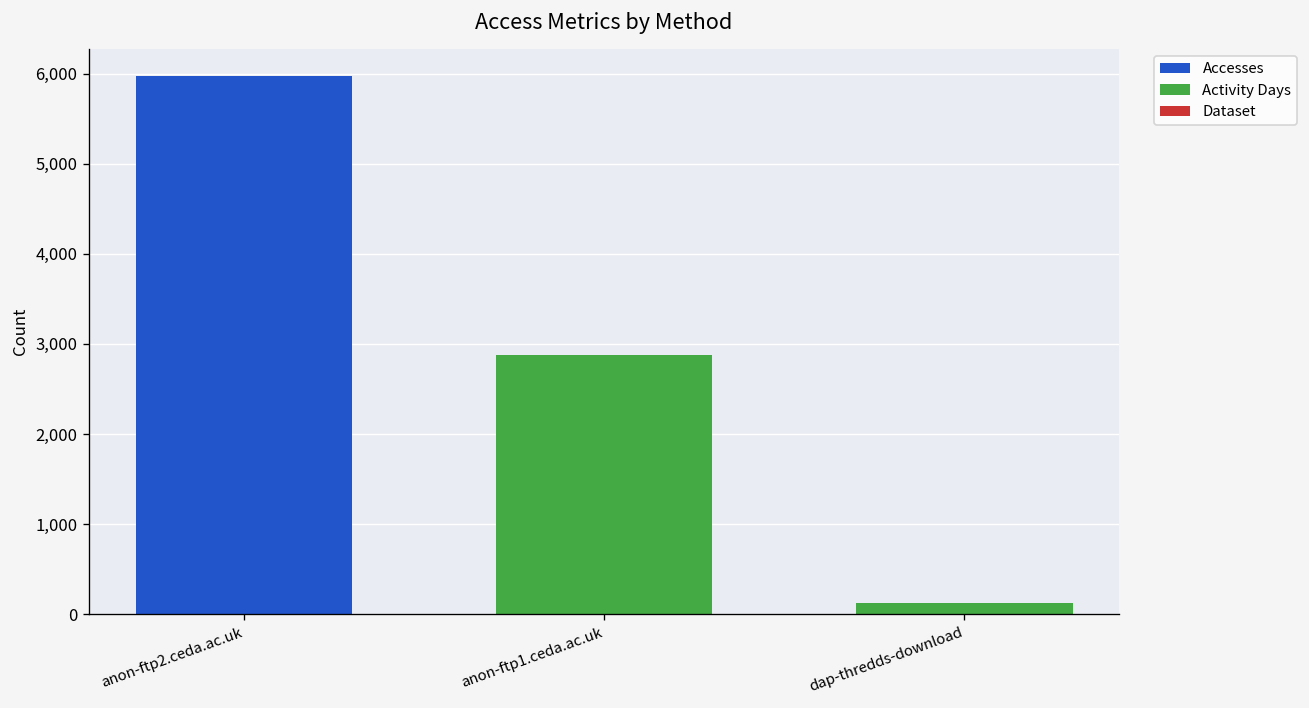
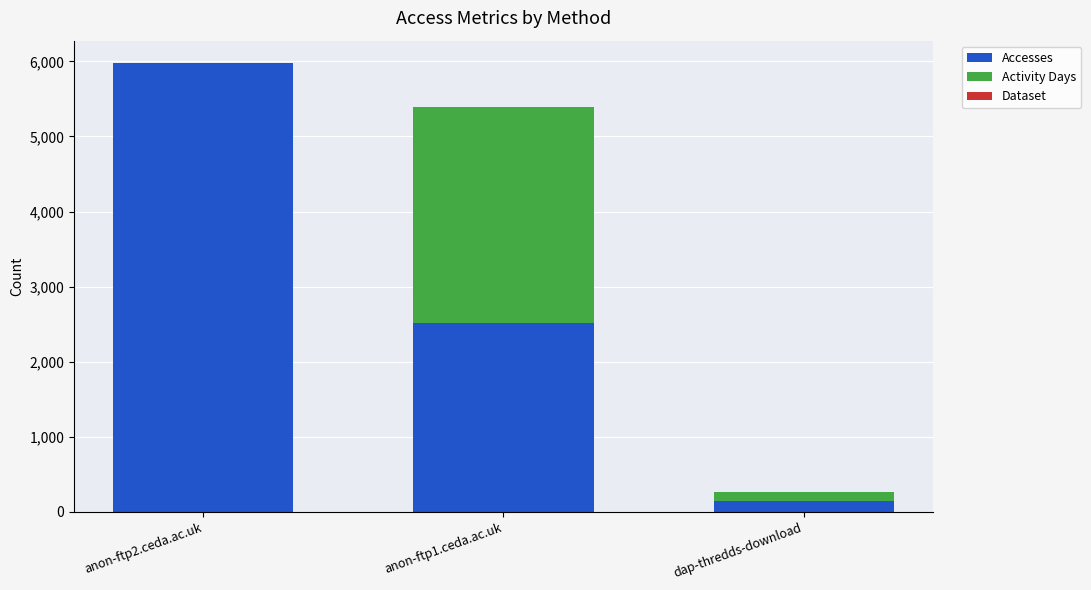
Accesses, anon-ftp1.ceda.ac.uk: 0 -> 2,500
Accesses, dap-thredds-download: 0 -> 100
